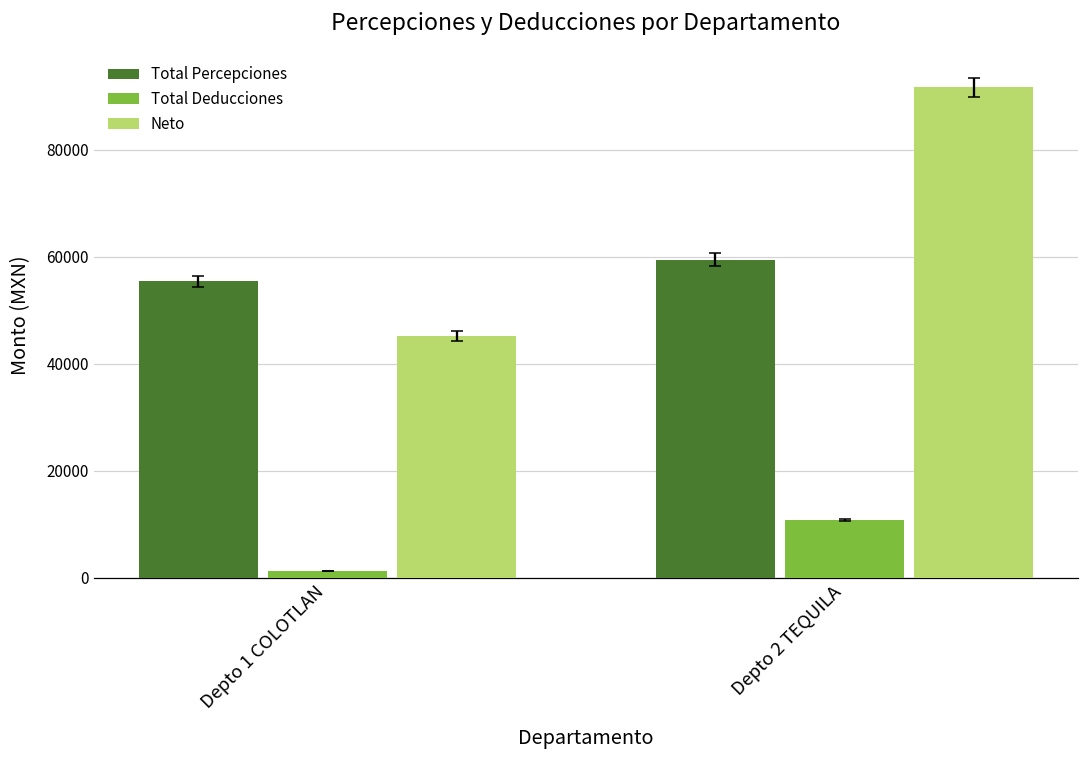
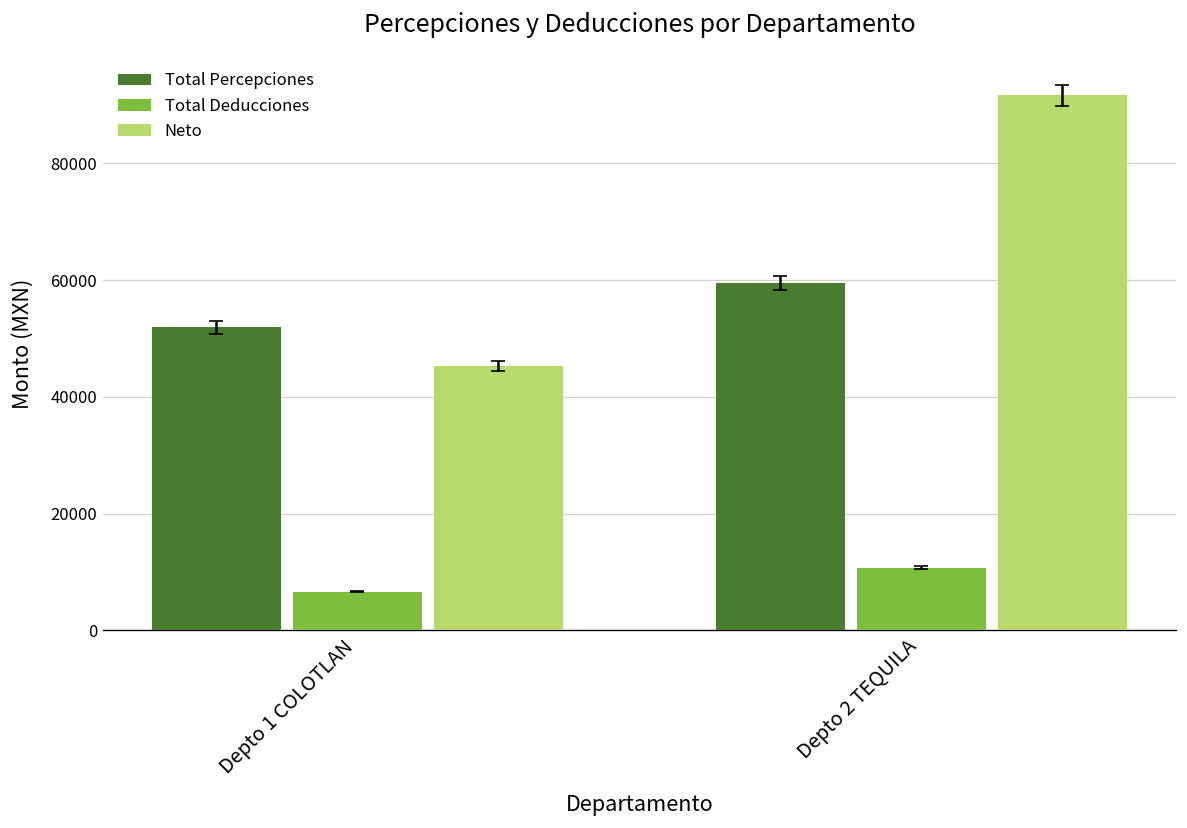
Total Percepciones, Depto 1 COLOTLAN: 55000 -> 52000
Total Deducciones, Depto 1 COLOTLAN: 1000 -> 7000
